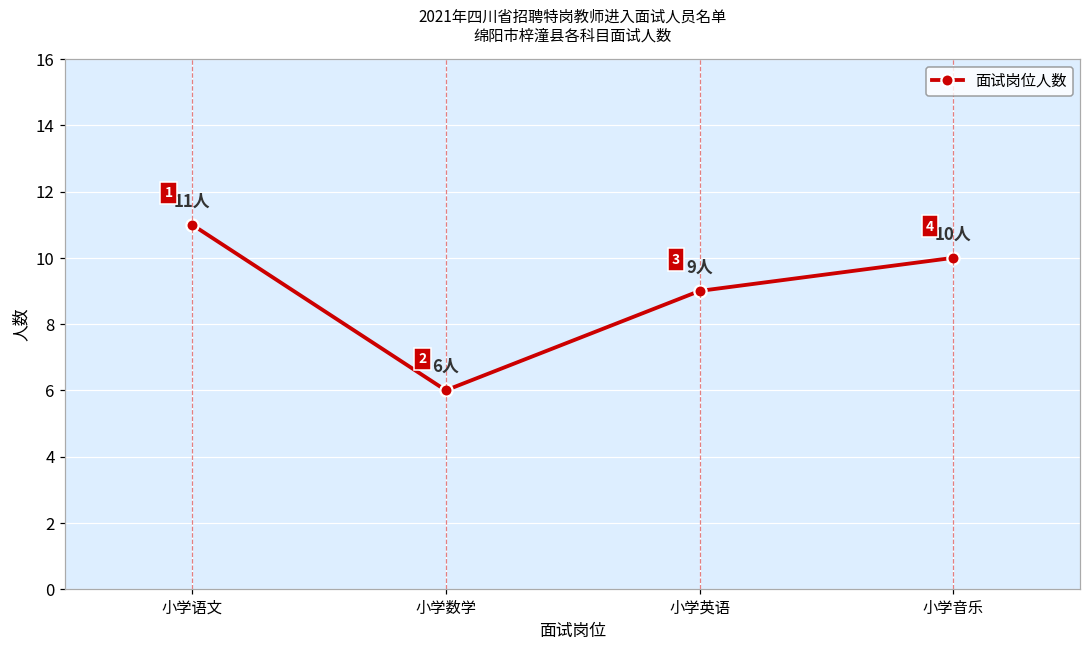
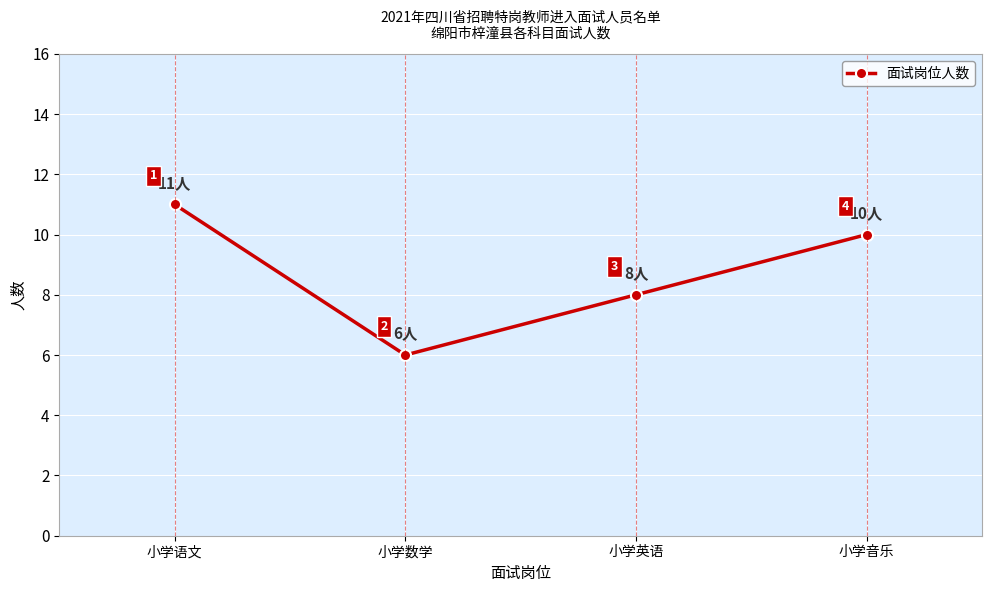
小学英语: 9人 -> 8人
